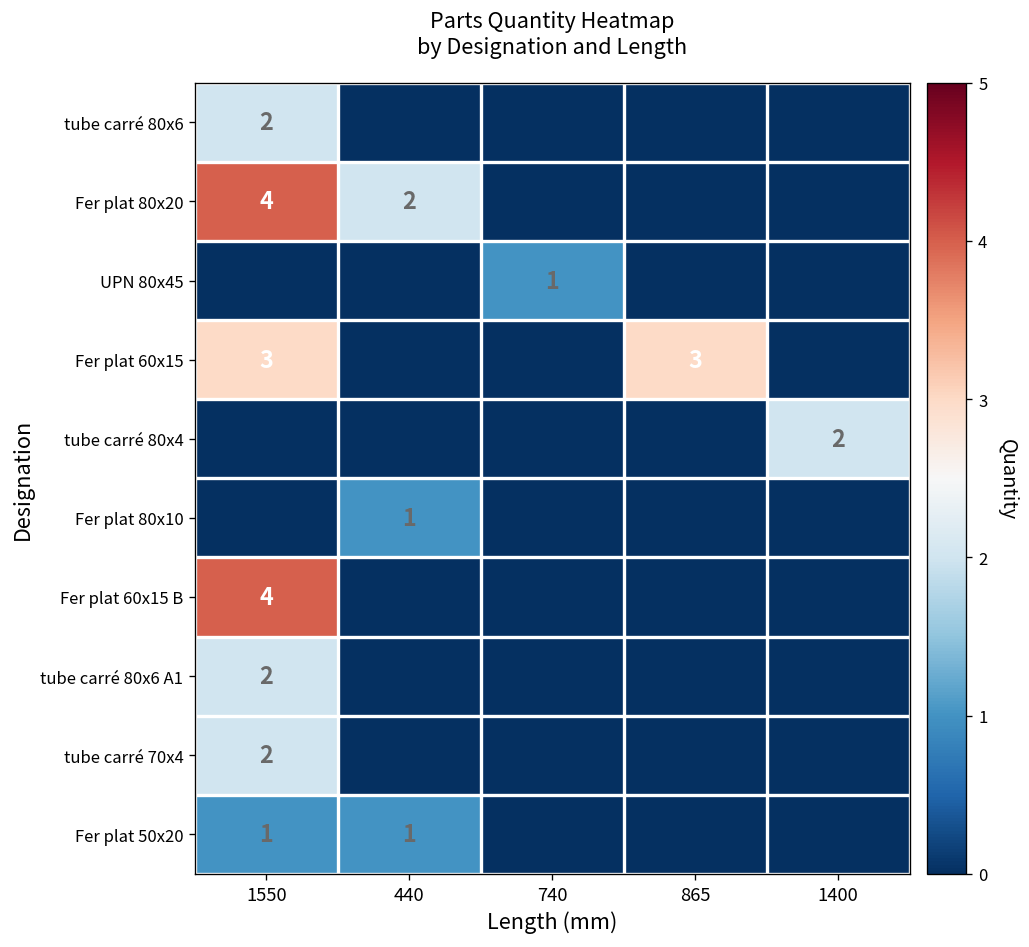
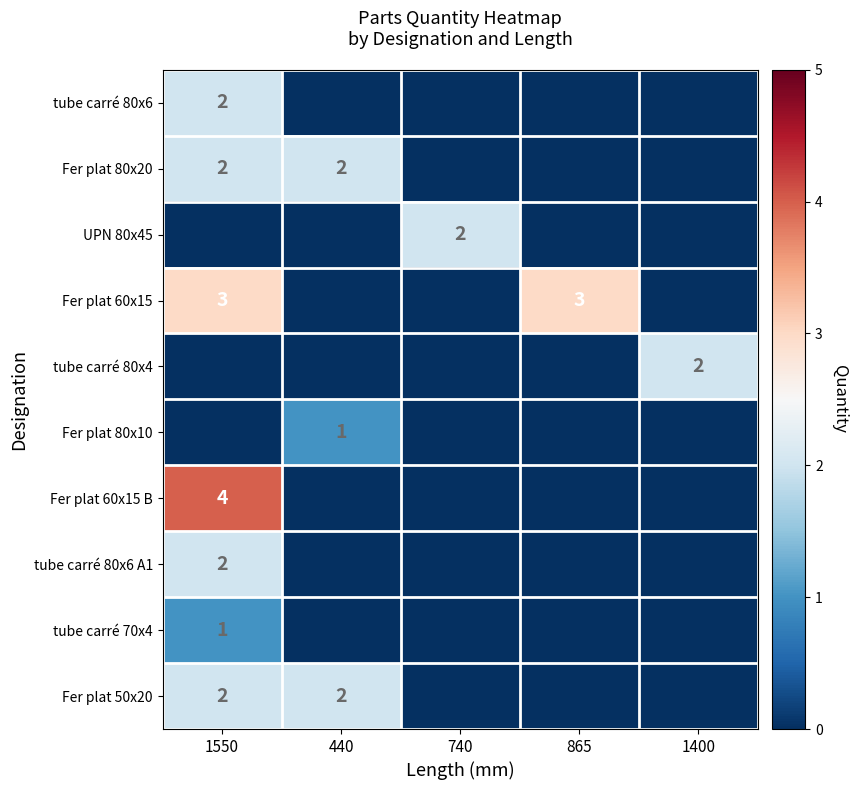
Fer plat 80x20, 1550: 4 -> 2
UPN 80x45, 740: 1 -> 2
tube carré 70x4, 1550: 2 -> 1
Fer plat 50x20, 1550: 1 -> 2
Fer plat 50x20, 440: 1 -> 2
